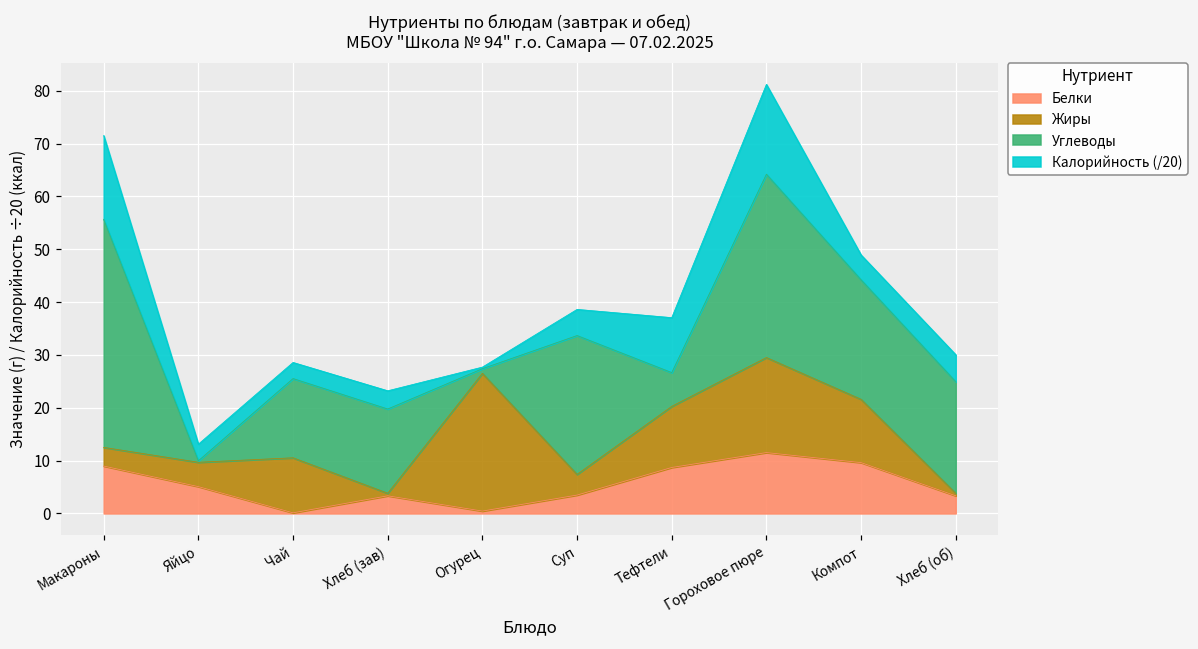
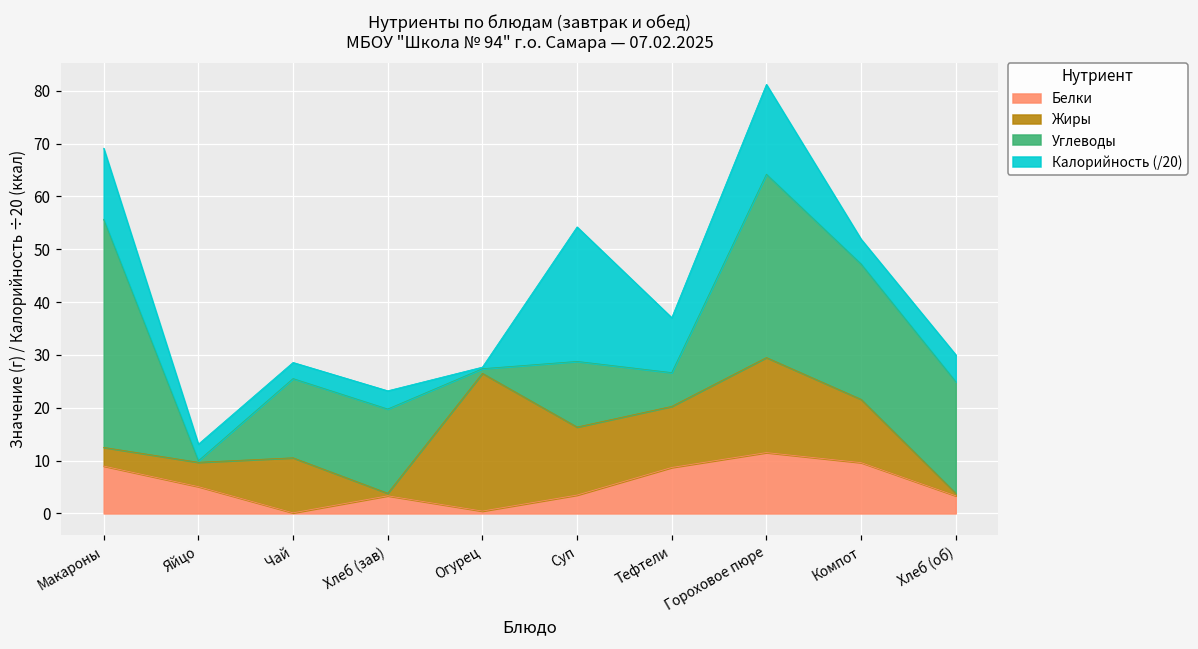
Калорийность (/20), Макароны: 16 -> 13
Жиры, Суп: 4 -> 13
Углеводы, Суп: 26 -> 12
Калорийность (/20), Суп: 5 -> 25
Углеводы, Компот: 23 -> 26
